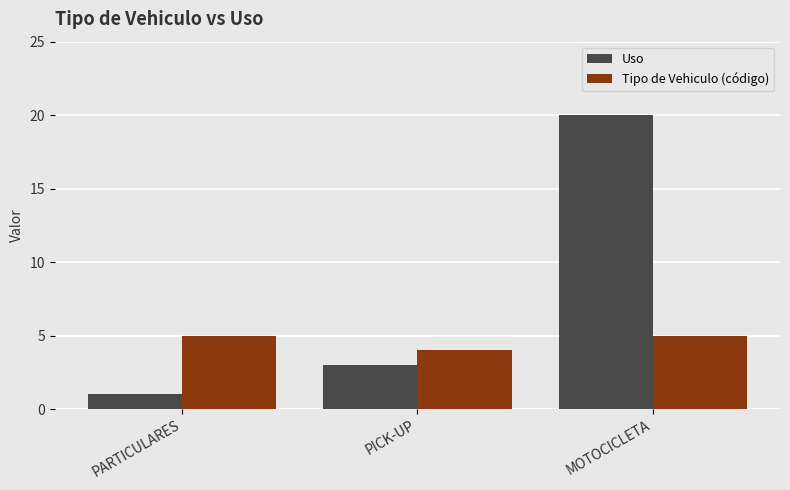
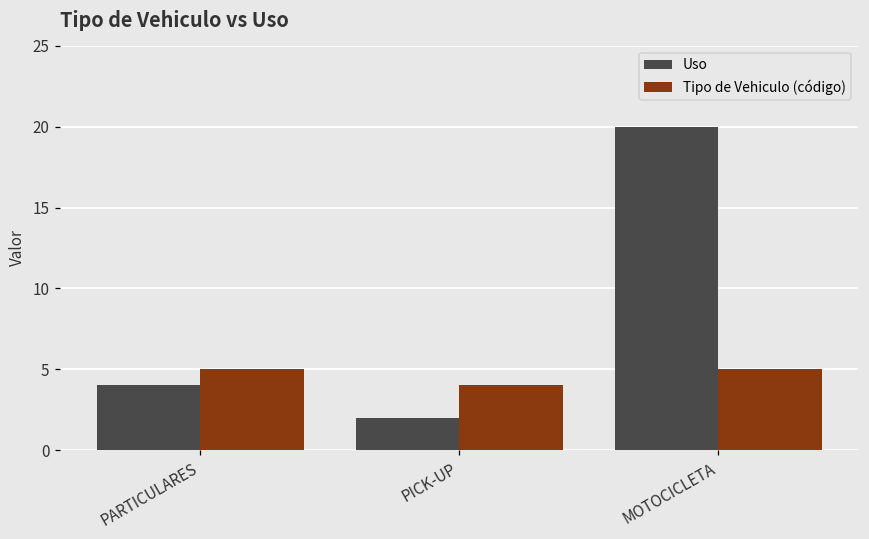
Uso, PARTICULARES: 1 -> 4
Uso, PICK-UP: 3 -> 2
